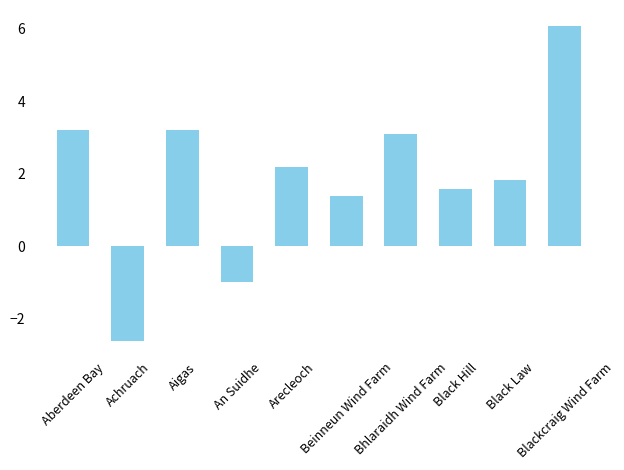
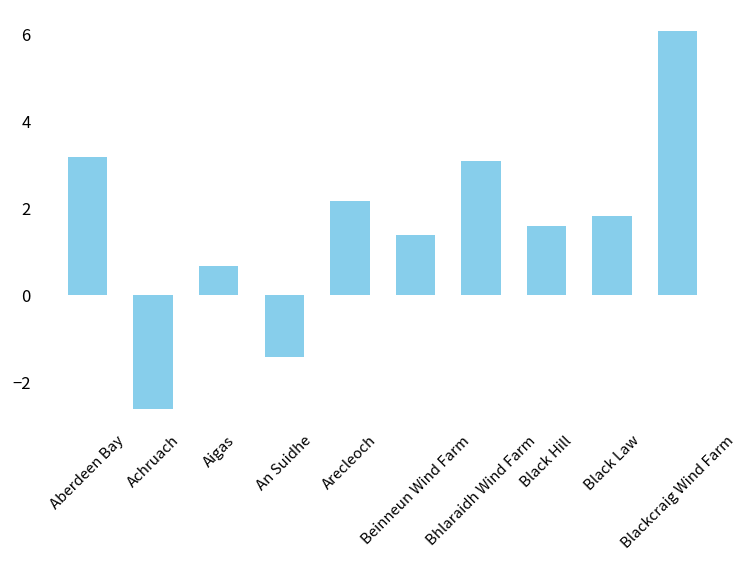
Aigas: 3.2 -> 0.7
An Suidhe: -1.0 -> -1.4
